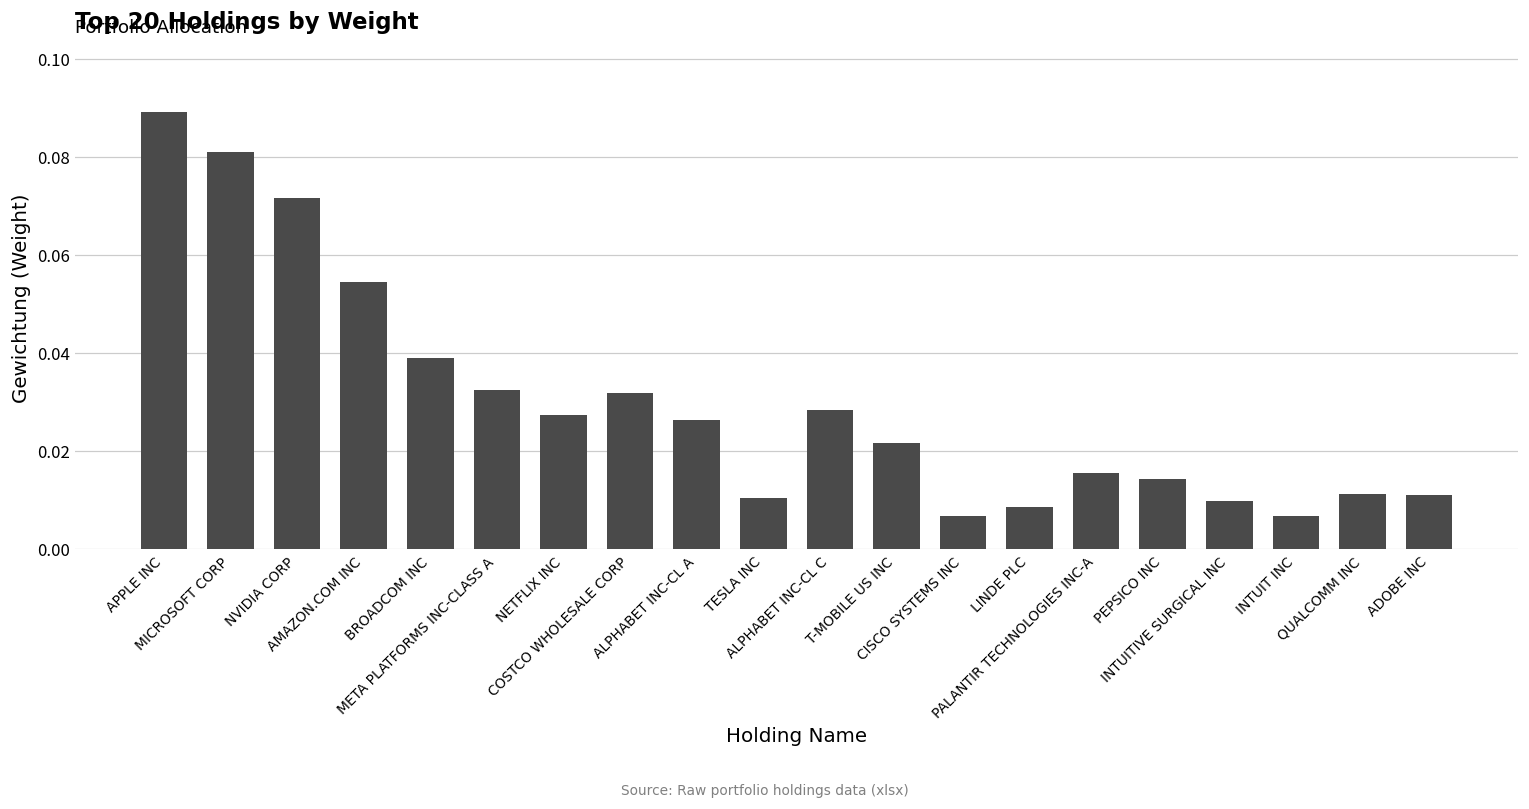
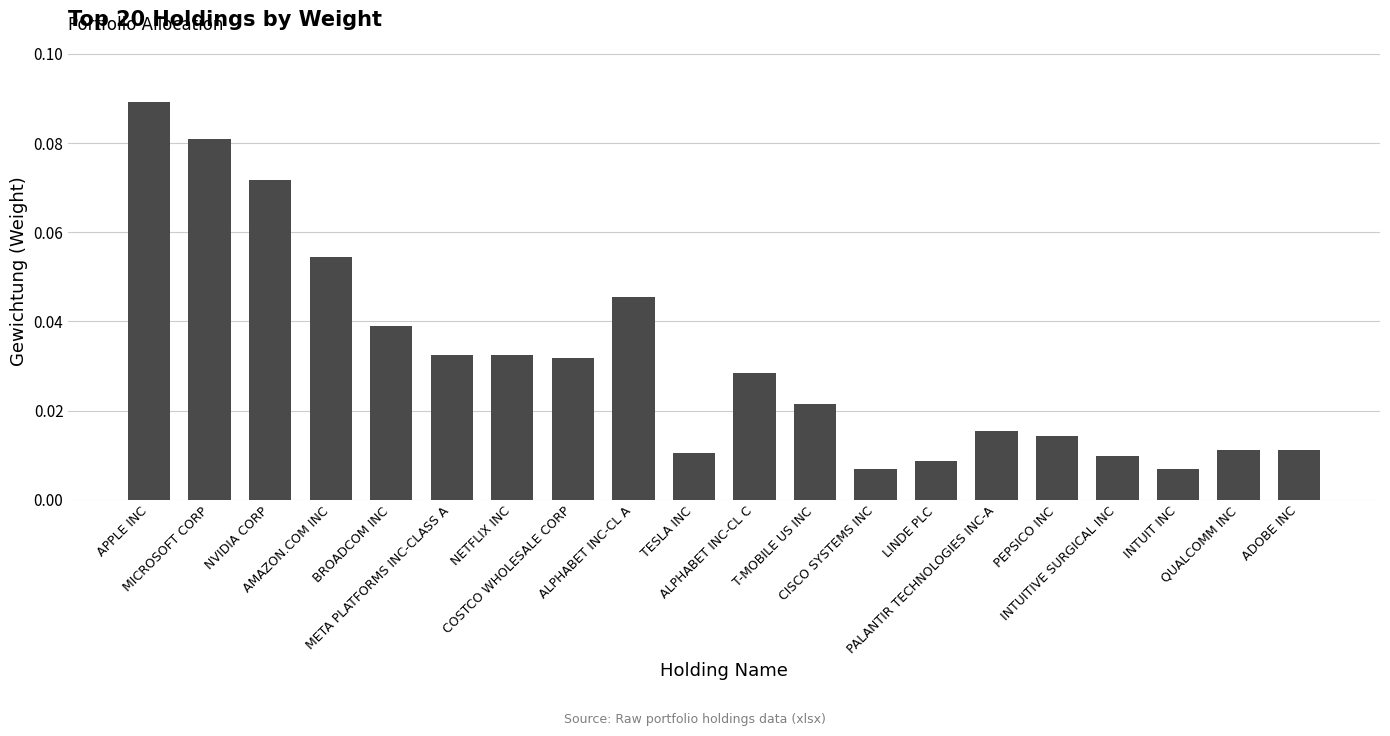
NETFLIX INC: 0.027 -> 0.033
ALPHABET INC-CL A: 0.026 -> 0.045
